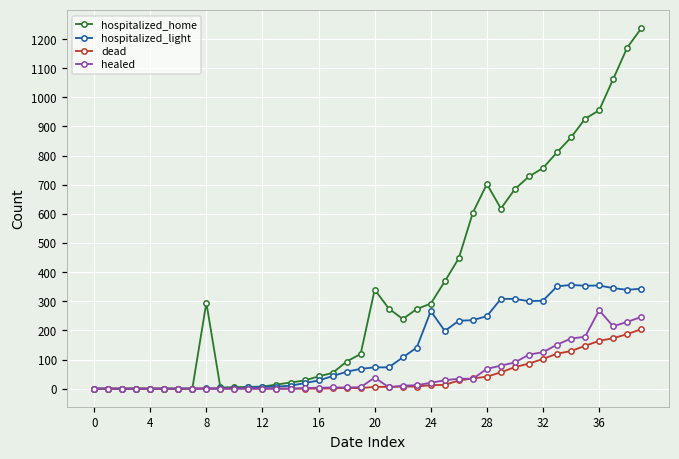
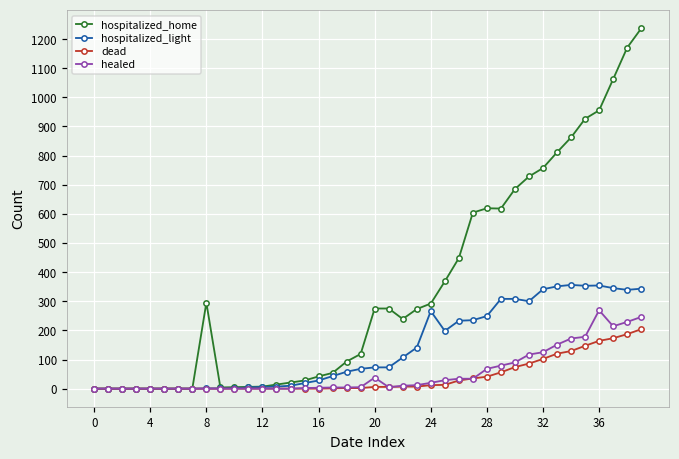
hospitalized_home, 20: 340 -> 280
hospitalized_home, 28: 700 -> 620
hospitalized_light, 32: 300 -> 340
